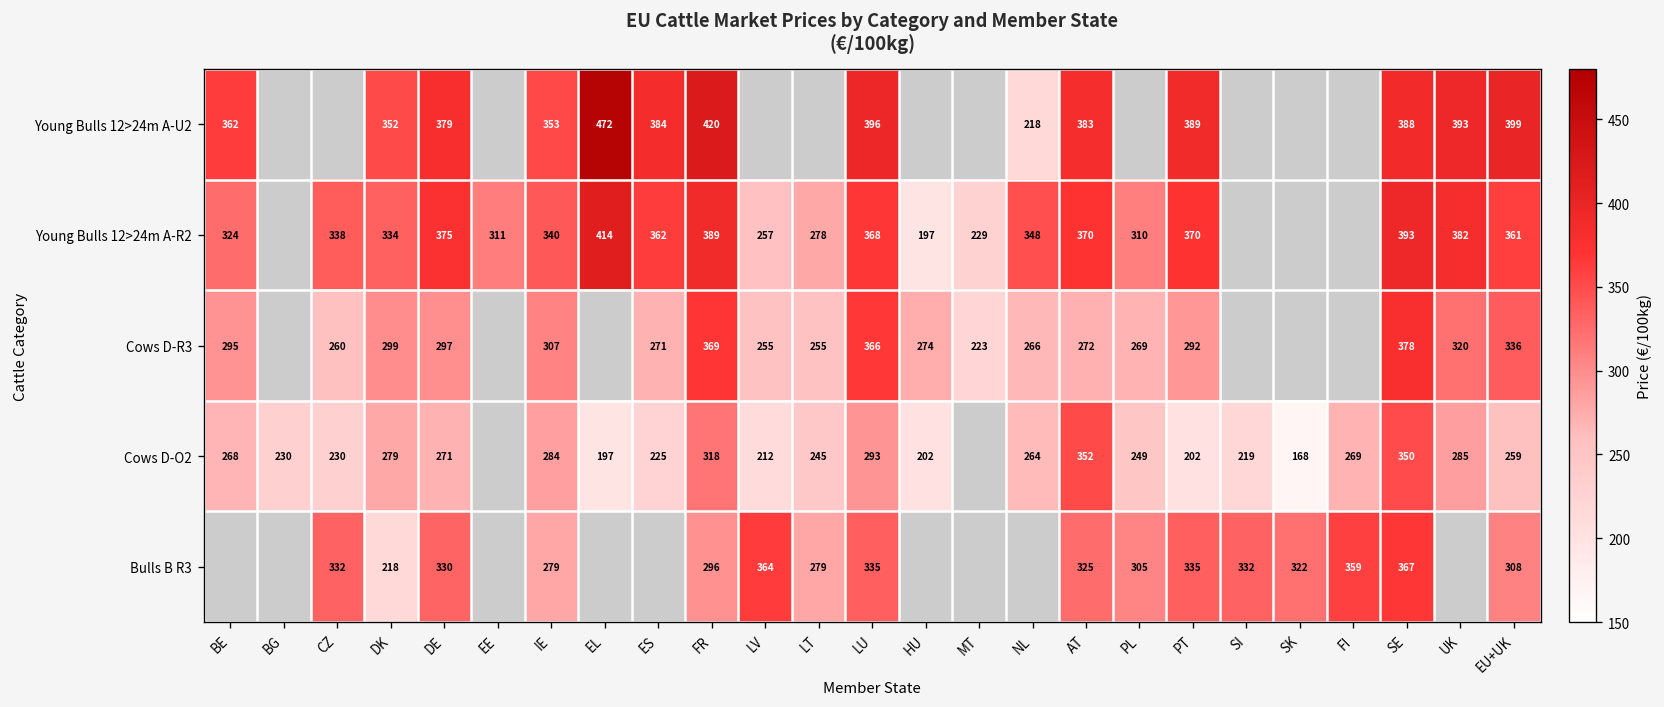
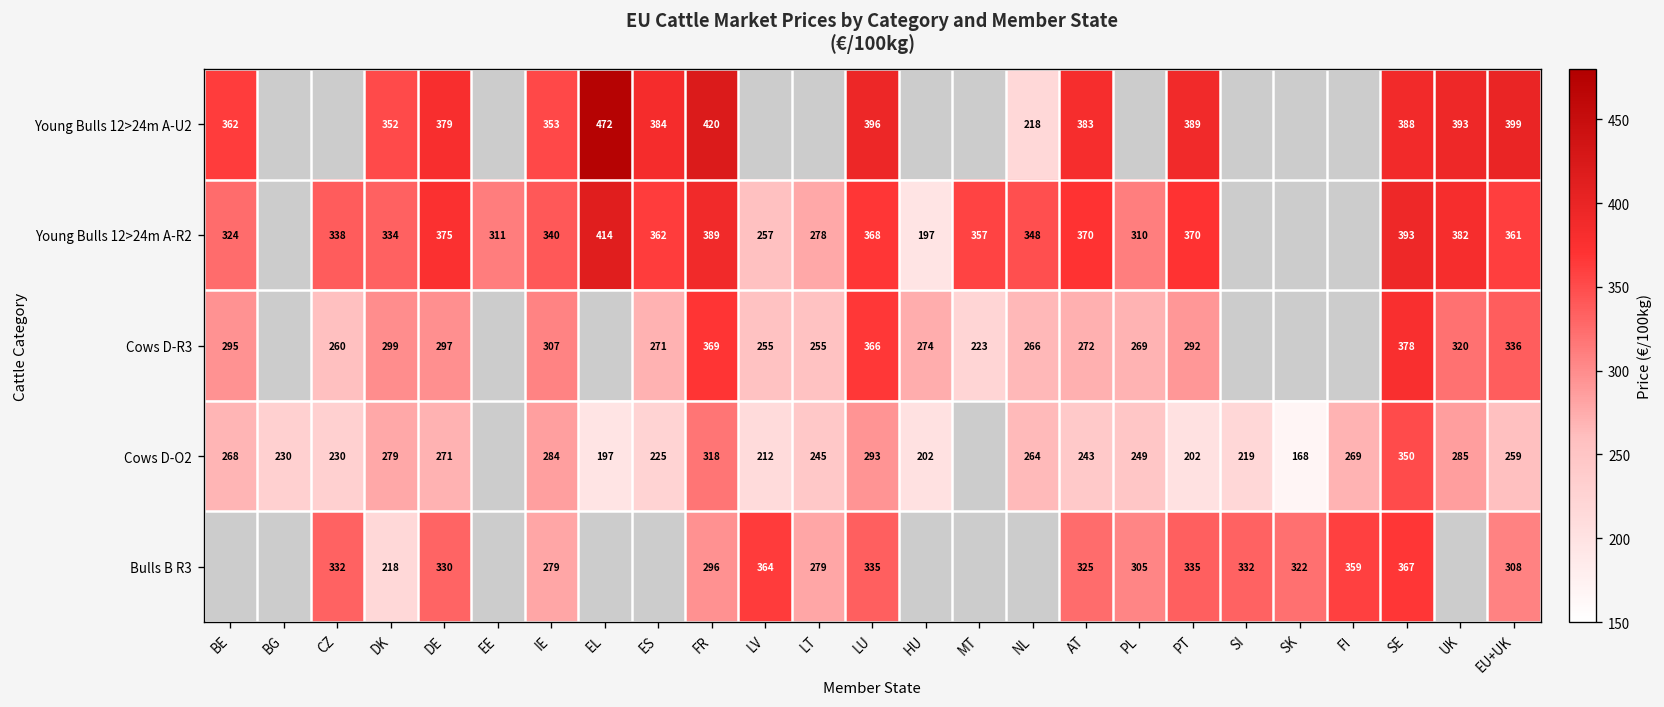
Young Bulls 12>24m A-R2, MT: 229 -> 357
Cows D-O2, AT: 352 -> 243
